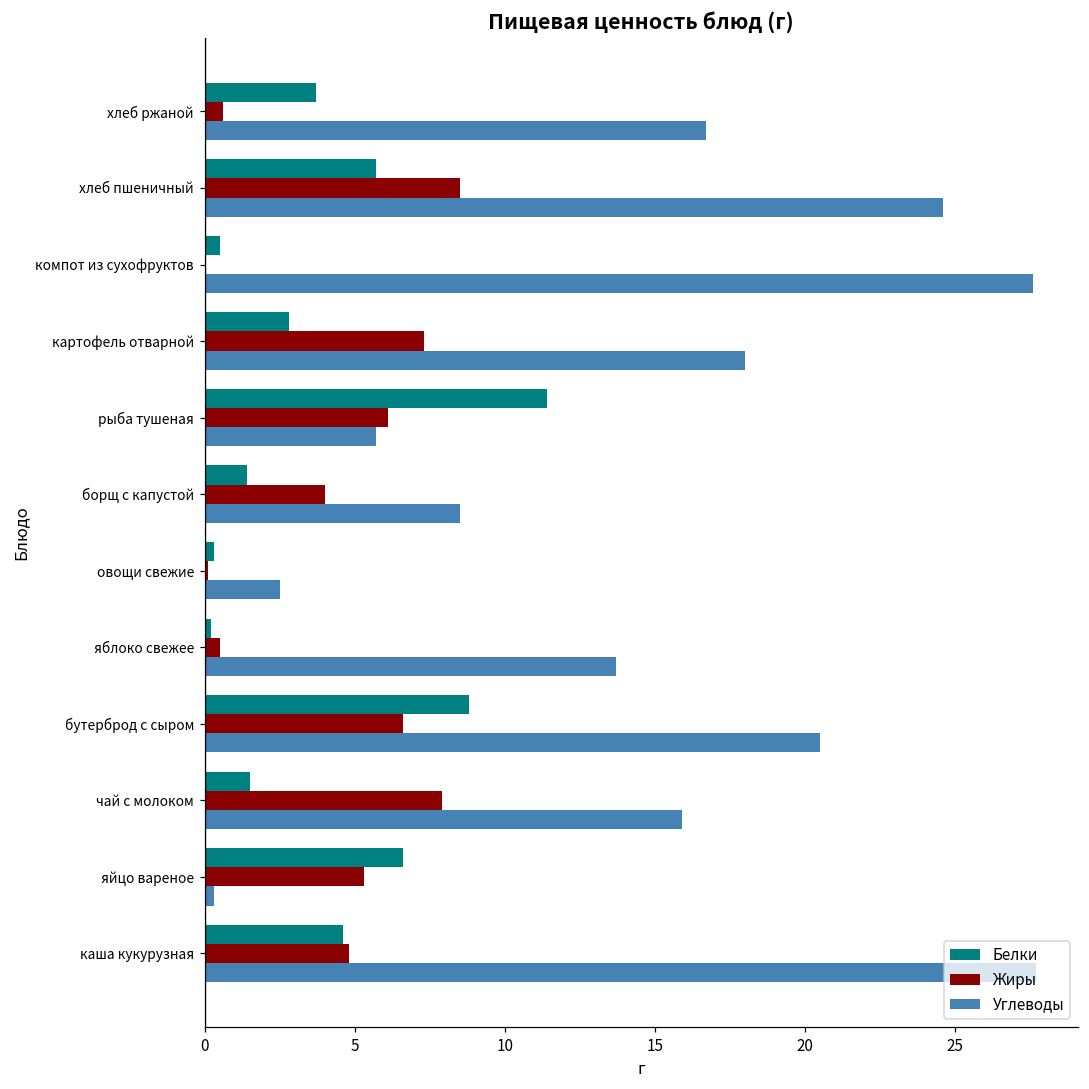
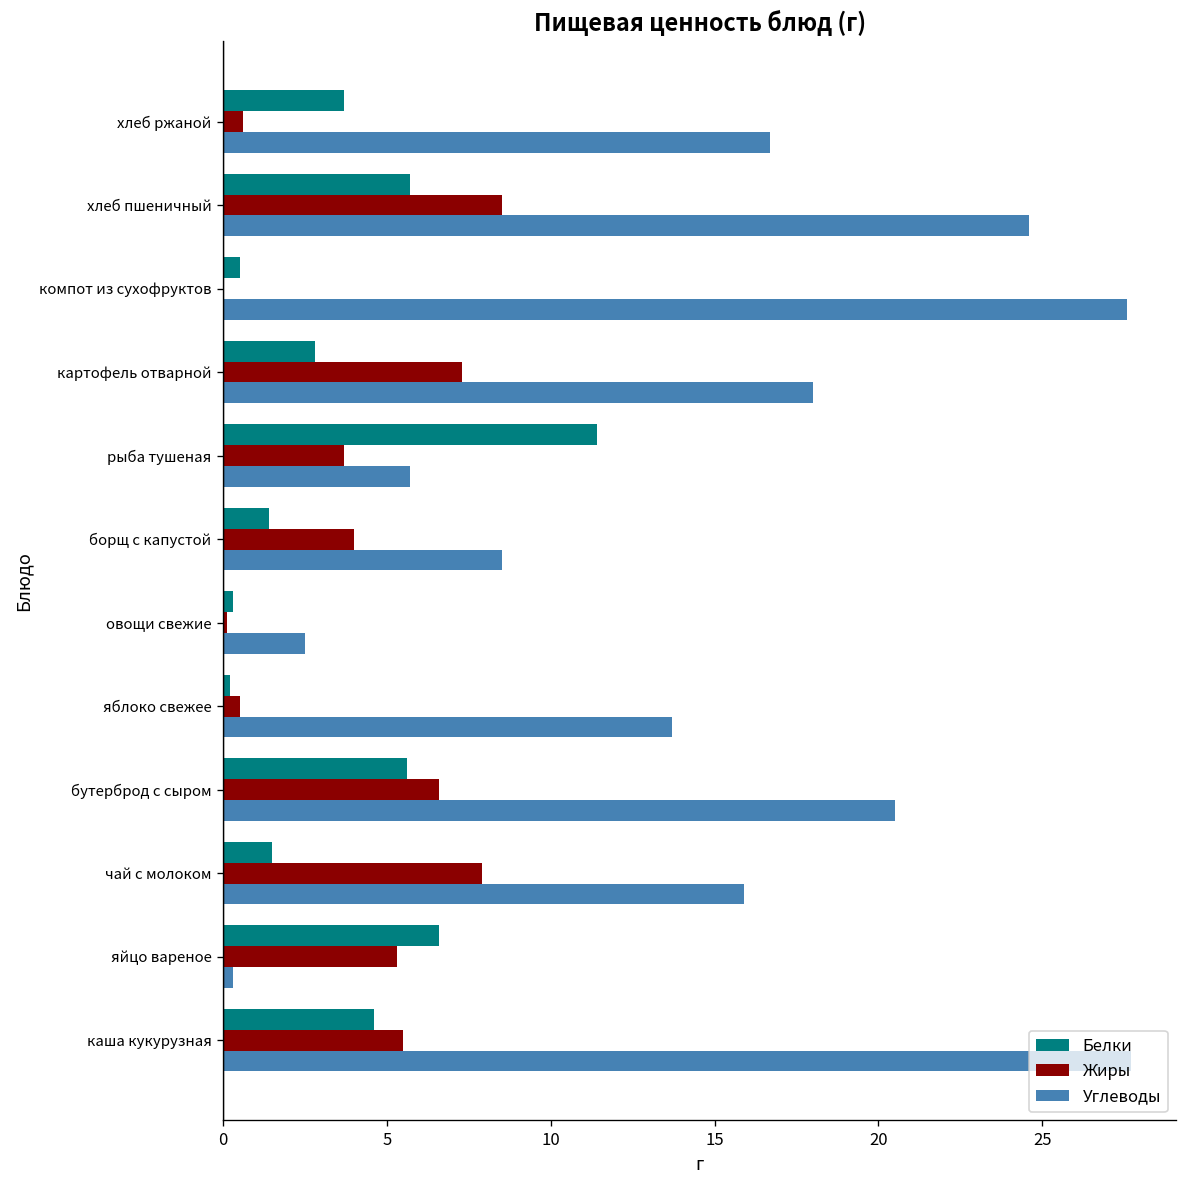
Жиры, рыба тушеная: 6.1 -> 3.7
Белки, бутерброд с сыром: 8.8 -> 5.6
Жиры, каша кукурузная: 4.8 -> 5.5
